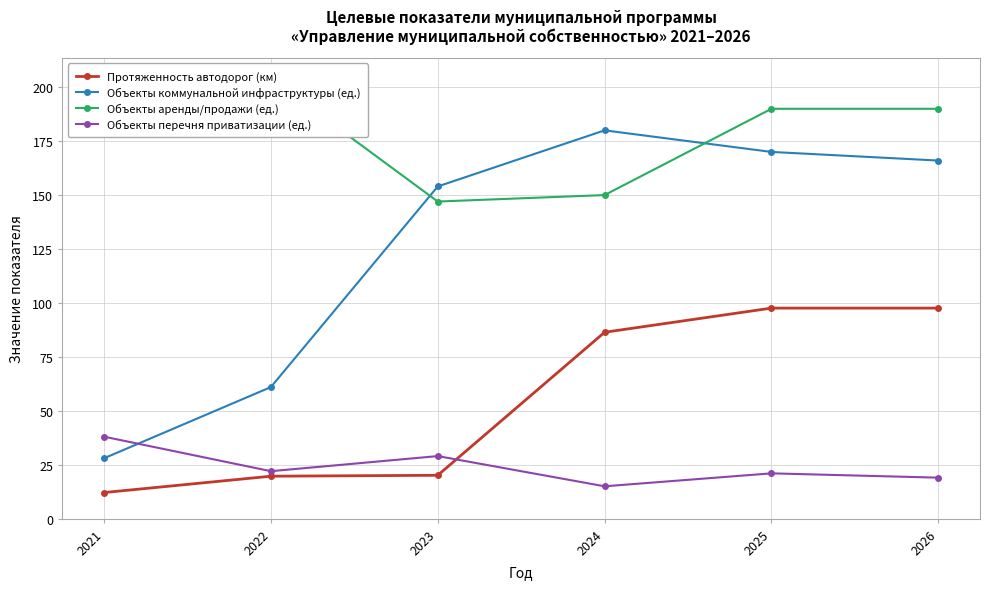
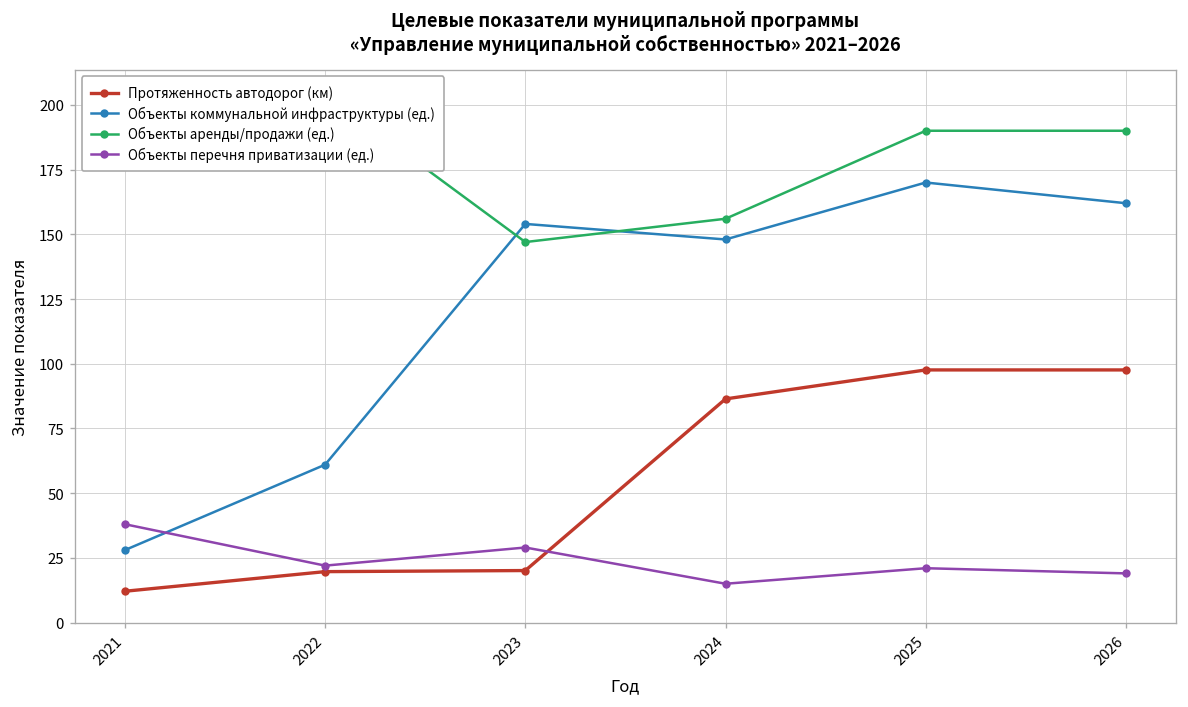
Объекты коммунальной инфраструктуры (ед.), 2024: 180 -> 148
Объекты аренды/продажи (ед.), 2024: 150 -> 156
Объекты коммунальной инфраструктуры (ед.), 2026: 166 -> 162
